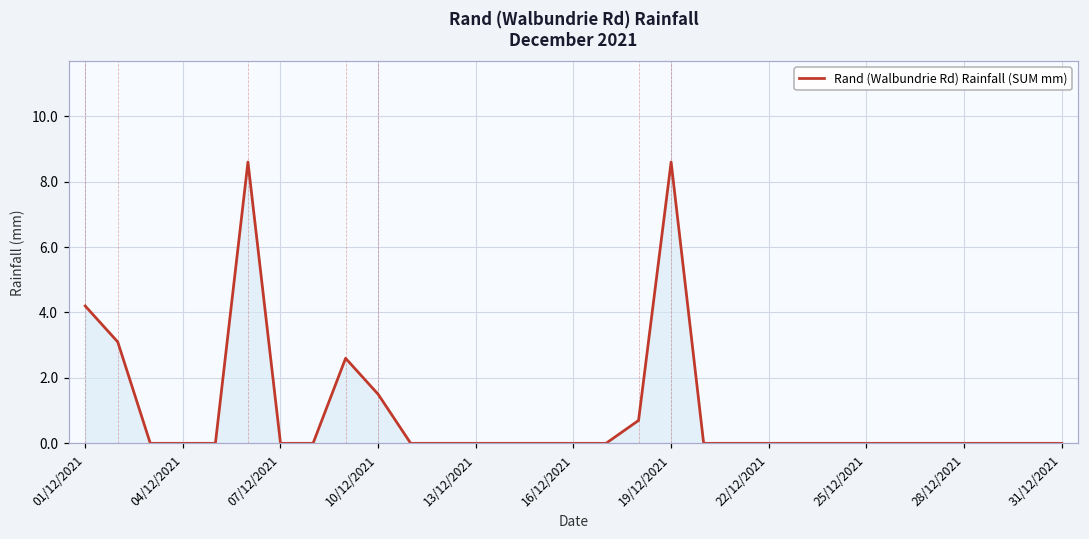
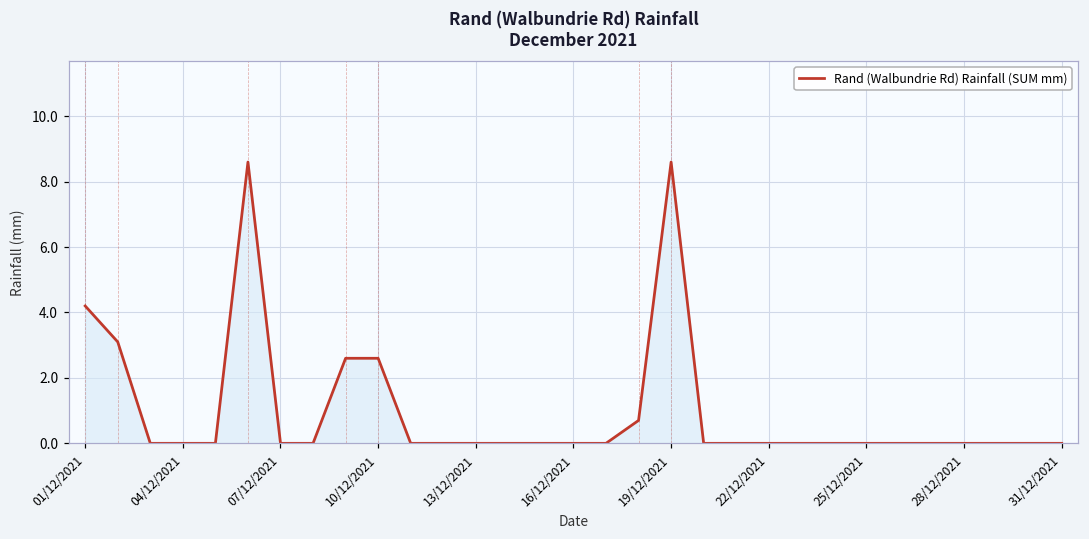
10/12/2021: 1.5 -> 2.6
